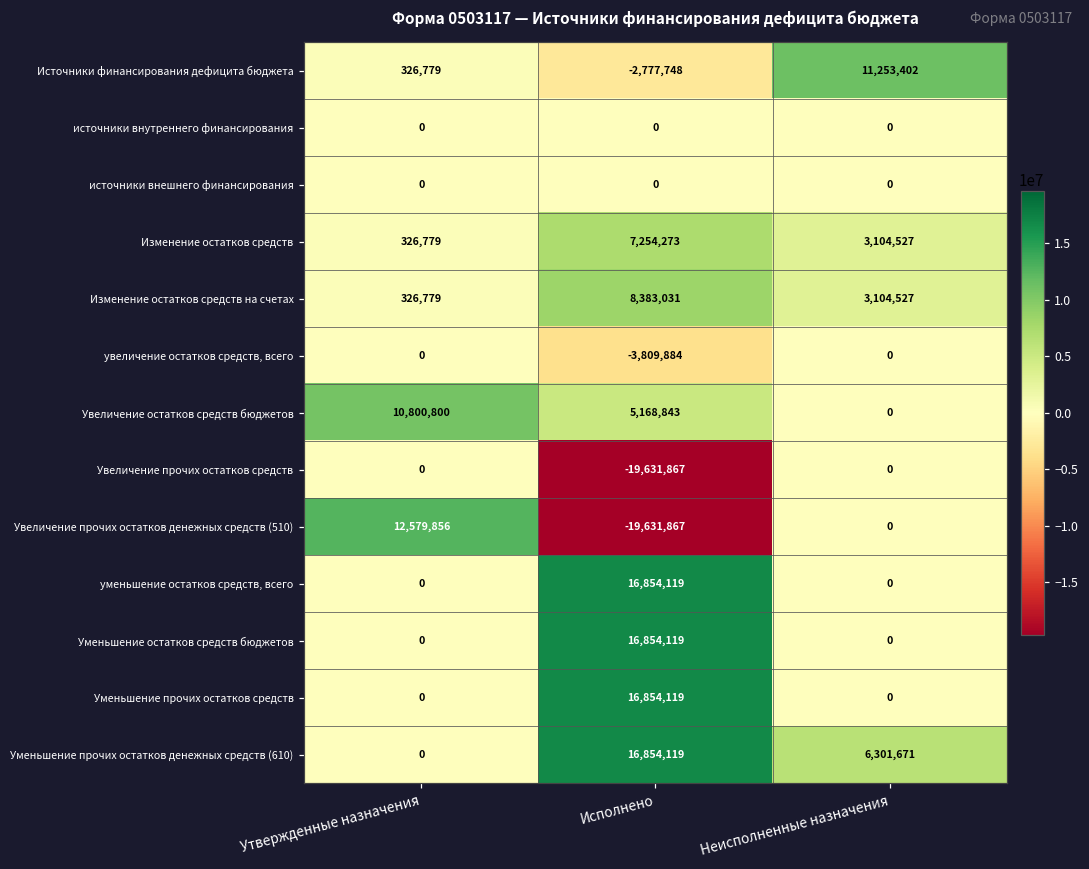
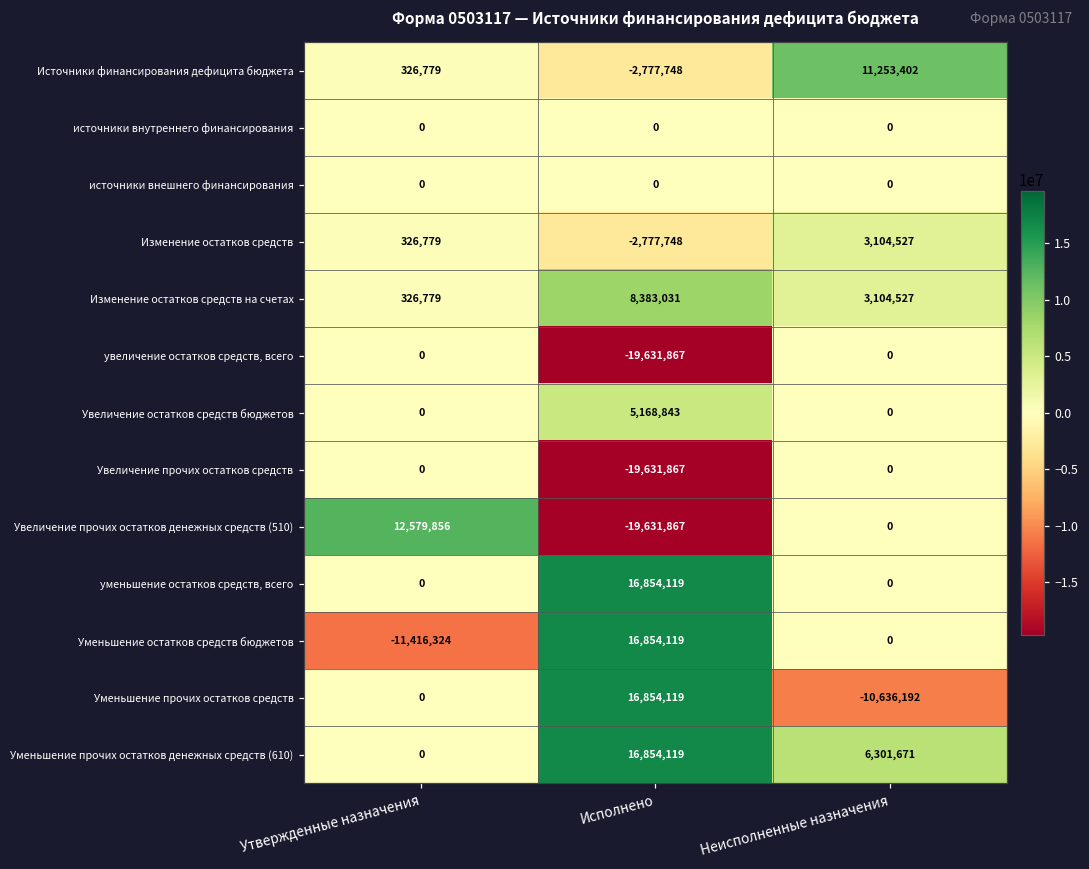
Изменение остатков средств, Исполнено: 7,254,273 -> -2,777,748
увеличение остатков средств, всего, Исполнено: -3,809,884 -> -19,631,867
Увеличение остатков средств бюджетов, Утвержденные назначения: 10,800,800 -> 0
Уменьшение остатков средств бюджетов, Утвержденные назначения: 0 -> -11,416,324
Уменьшение прочих остатков средств, Неисполненные назначения: 0 -> -10,636,192
